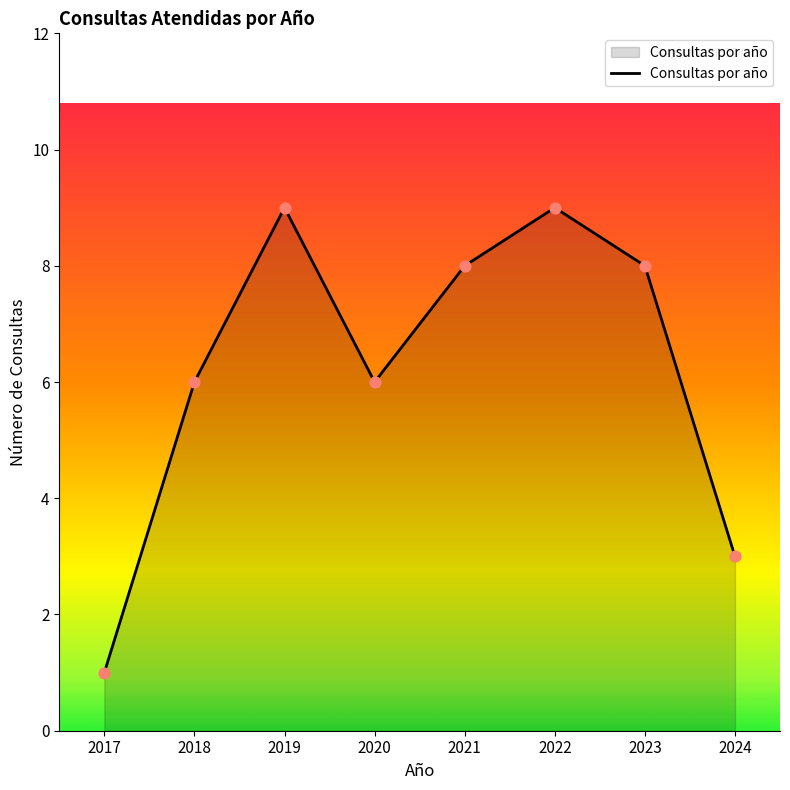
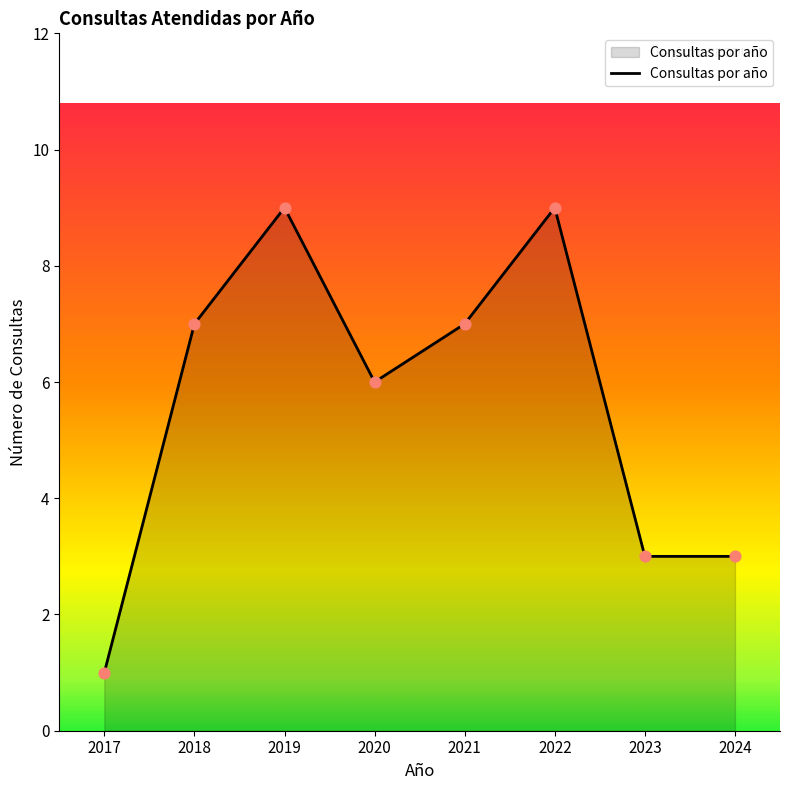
2018: 6 -> 7
2021: 8 -> 7
2023: 8 -> 3
